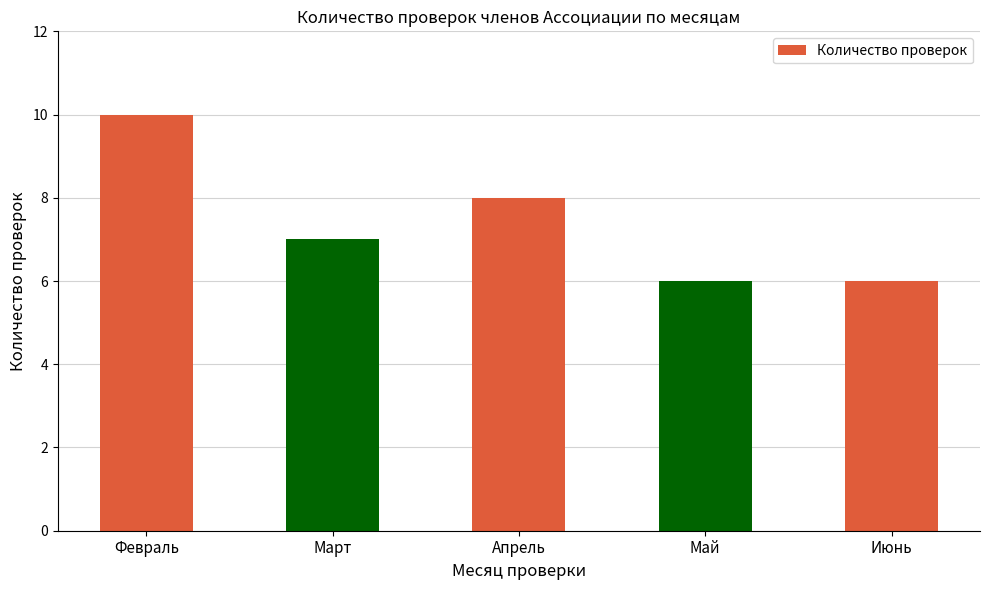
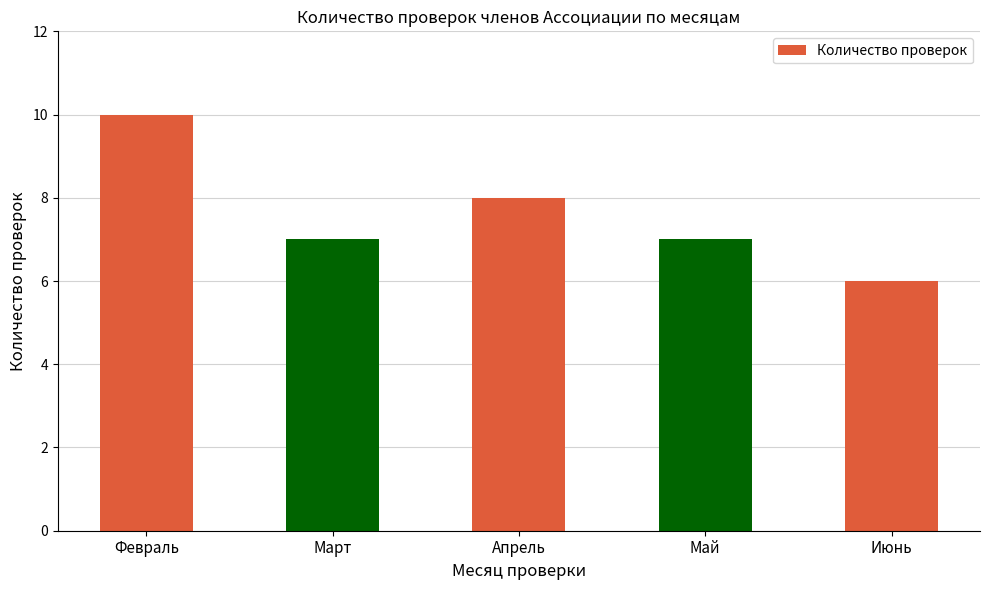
Май: 6 -> 7
